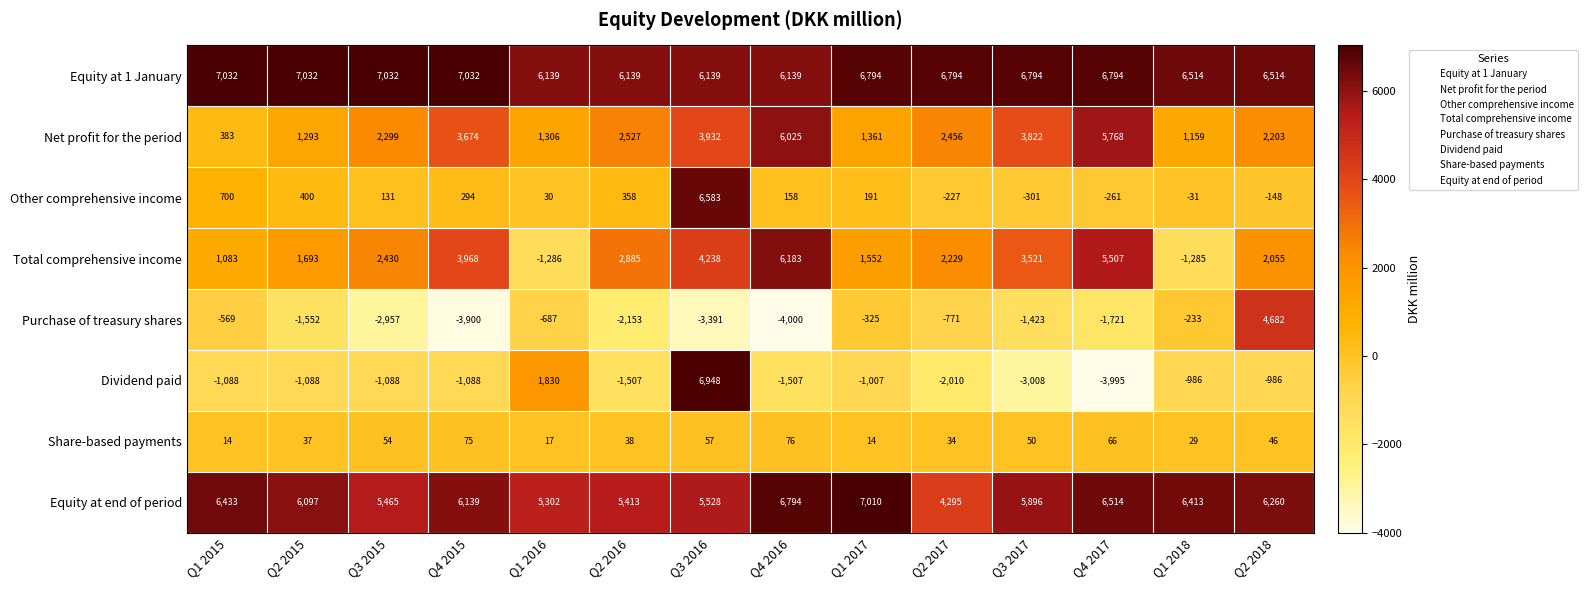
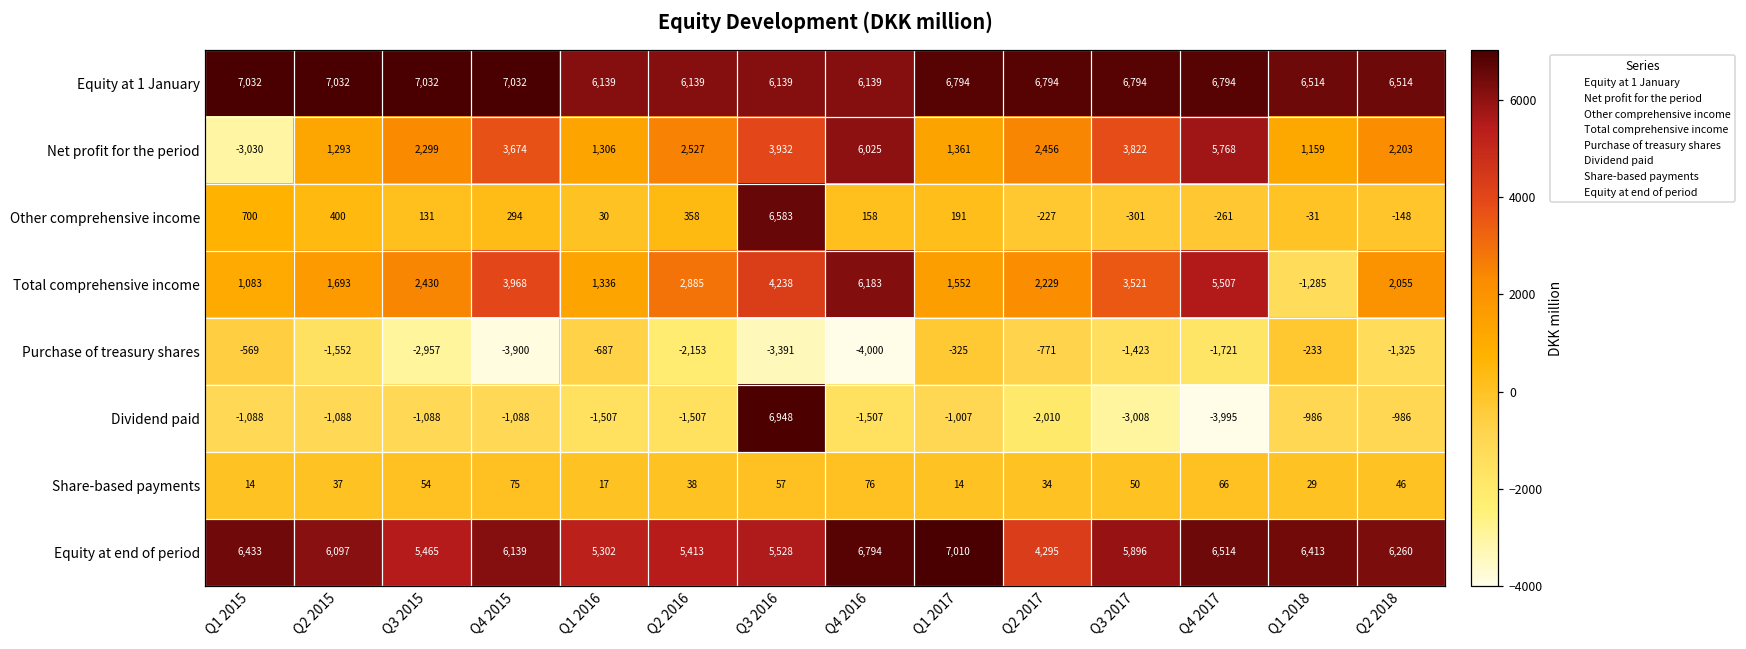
Net profit for the period, Q1 2015: 383 -> -3,030
Total comprehensive income, Q1 2016: -1,286 -> 1,336
Purchase of treasury shares, Q2 2018: 4,682 -> -1,325
Dividend paid, Q1 2016: 1,830 -> -1,507
